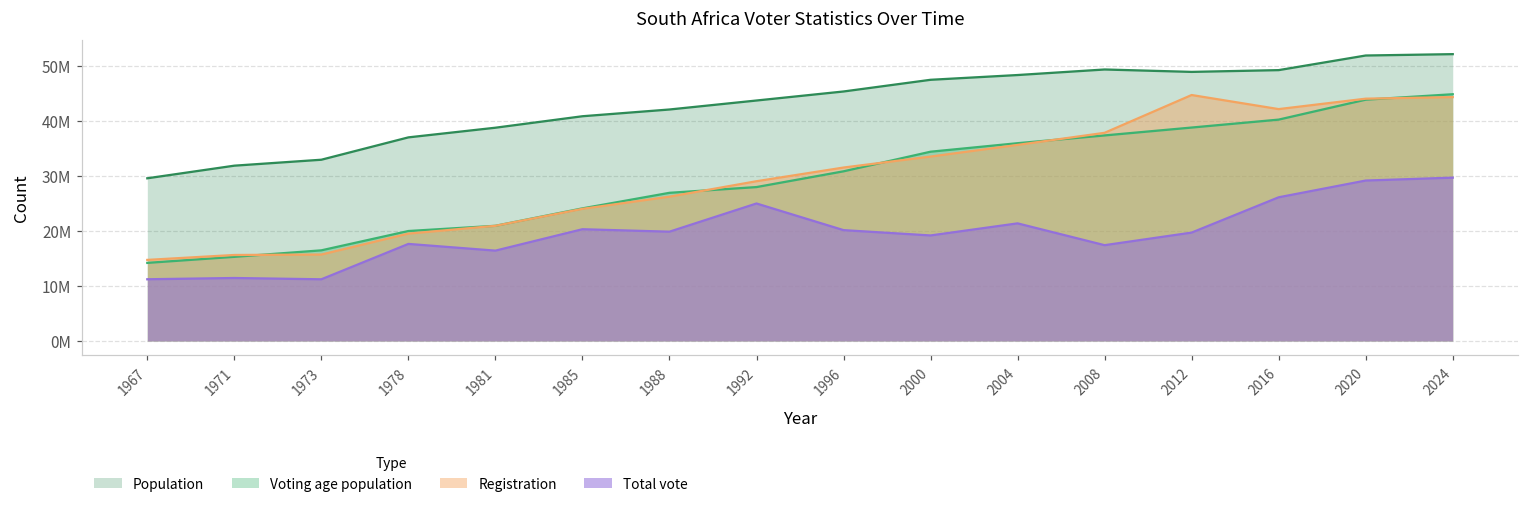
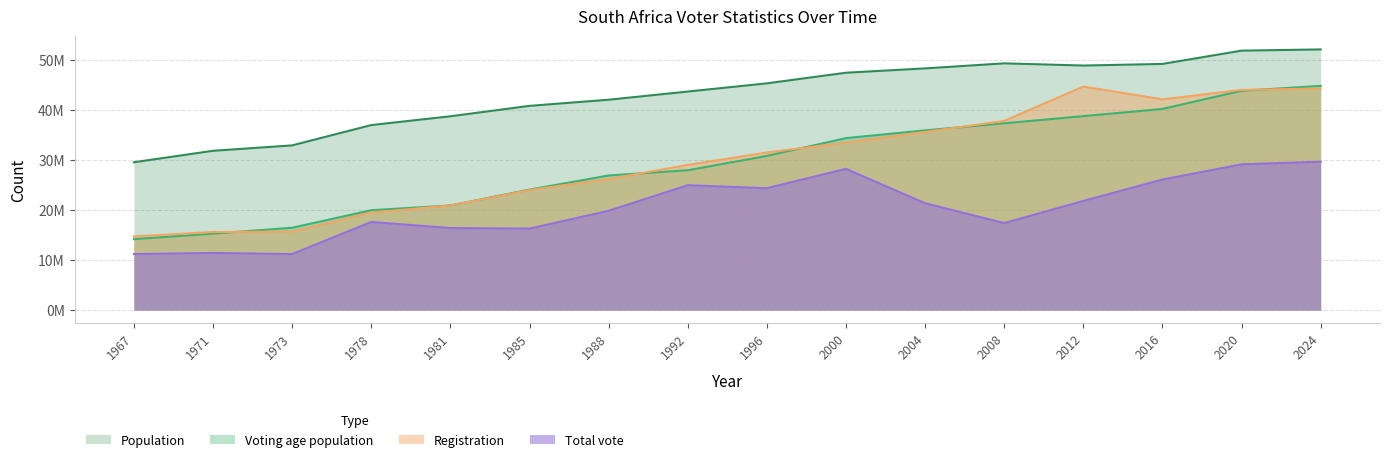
Total vote, 1985: 20000000 -> 16000000
Total vote, 1996: 20000000 -> 24000000
Total vote, 2000: 19000000 -> 28000000
Total vote, 2012: 20000000 -> 22000000
